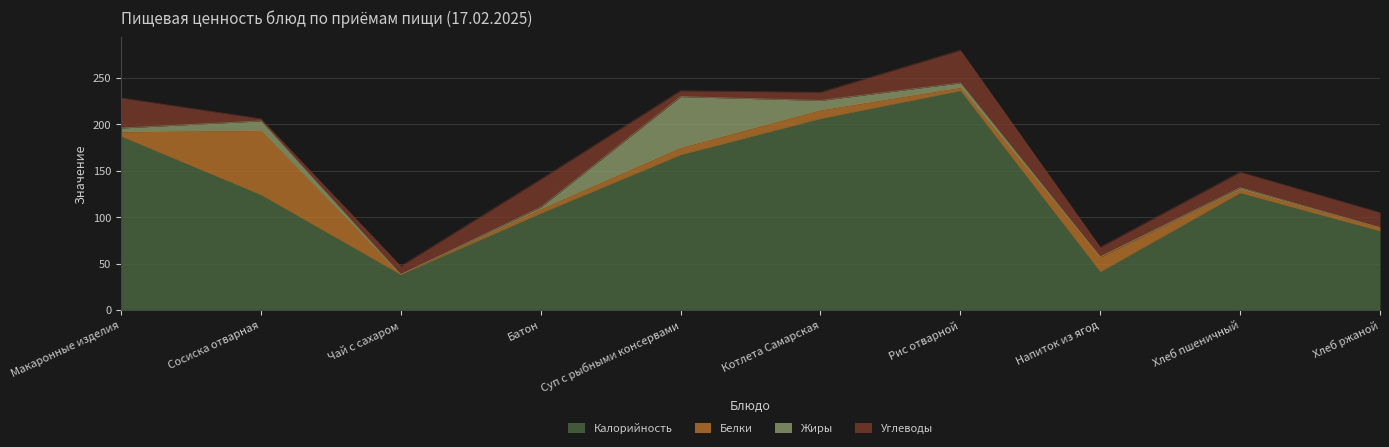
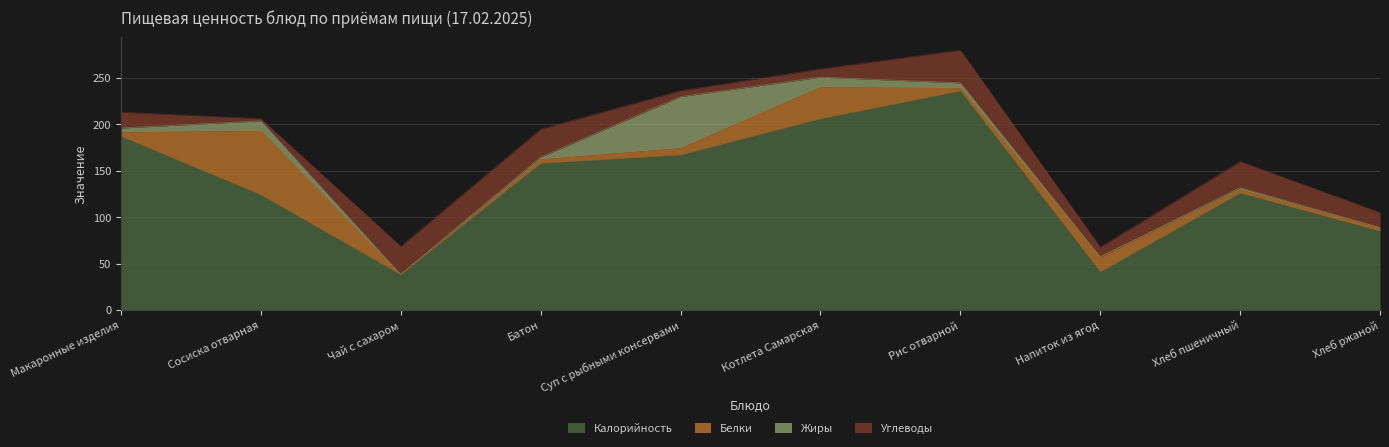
Углеводы, Макаронные изделия: 30 -> 20
Углеводы, Чай с сахаром: 10 -> 30
Калорийность, Батон: 100 -> 160
Белки, Котлета Самарская: 10 -> 30
Углеводы, Хлеб пшеничный: 20 -> 30
